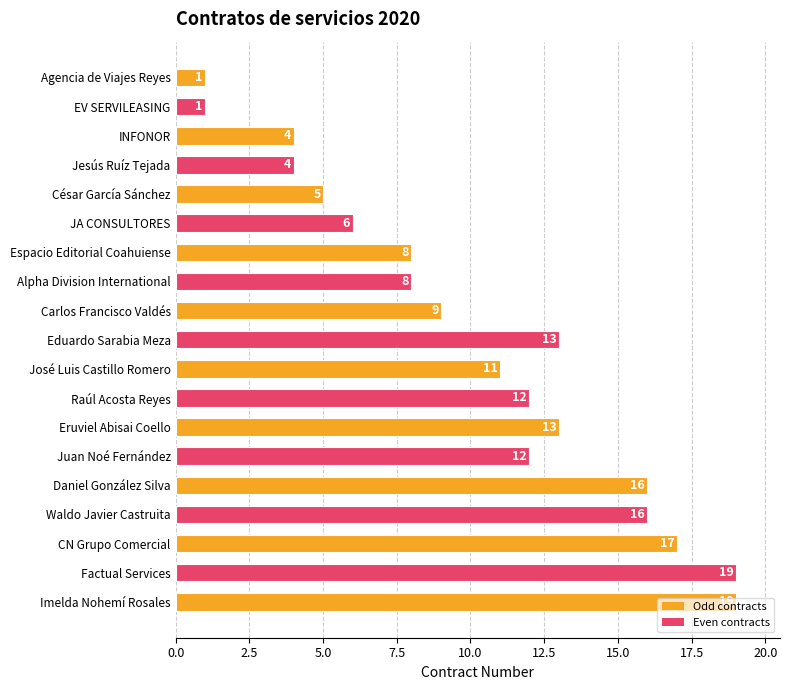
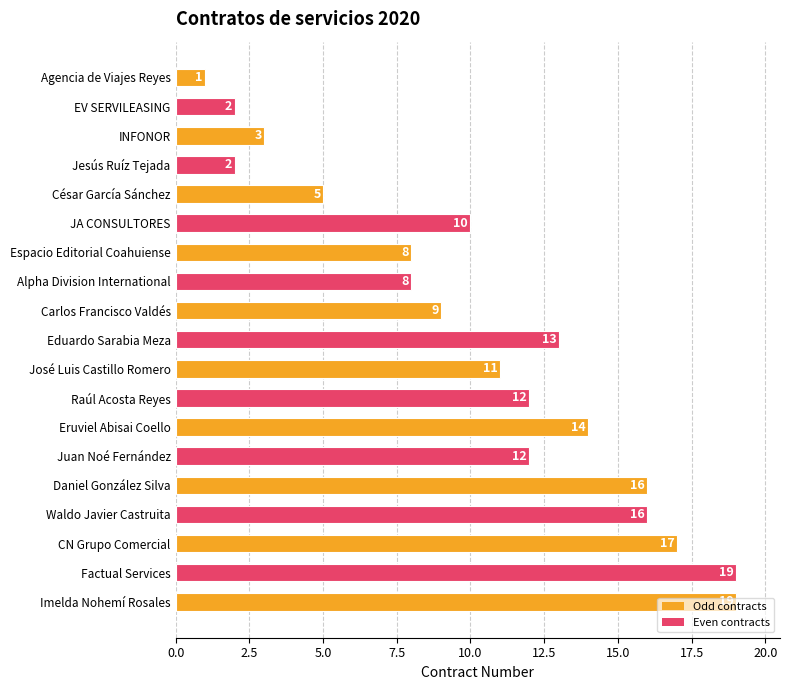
EV SERVILEASING: 1 -> 2
INFONOR: 4 -> 3
Jesús Ruíz Tejada: 4 -> 2
JA CONSULTORES: 6 -> 10
Eruviel Abisai Coello: 13 -> 14
